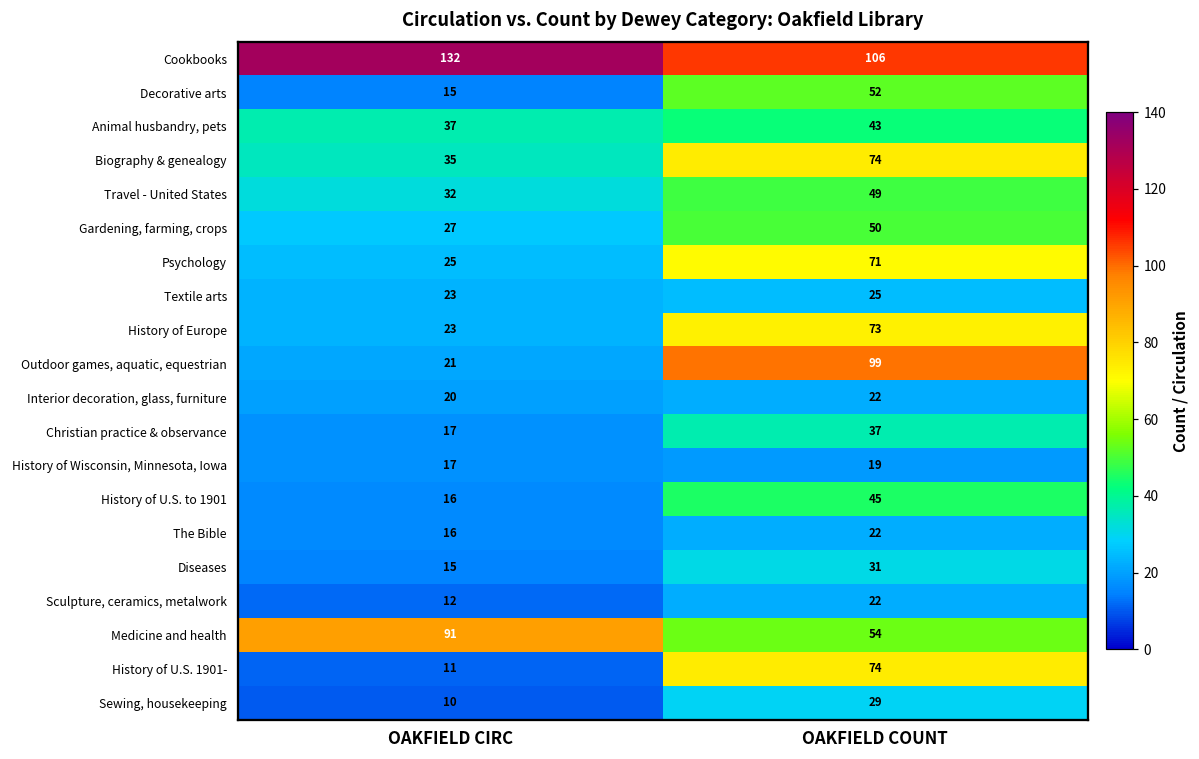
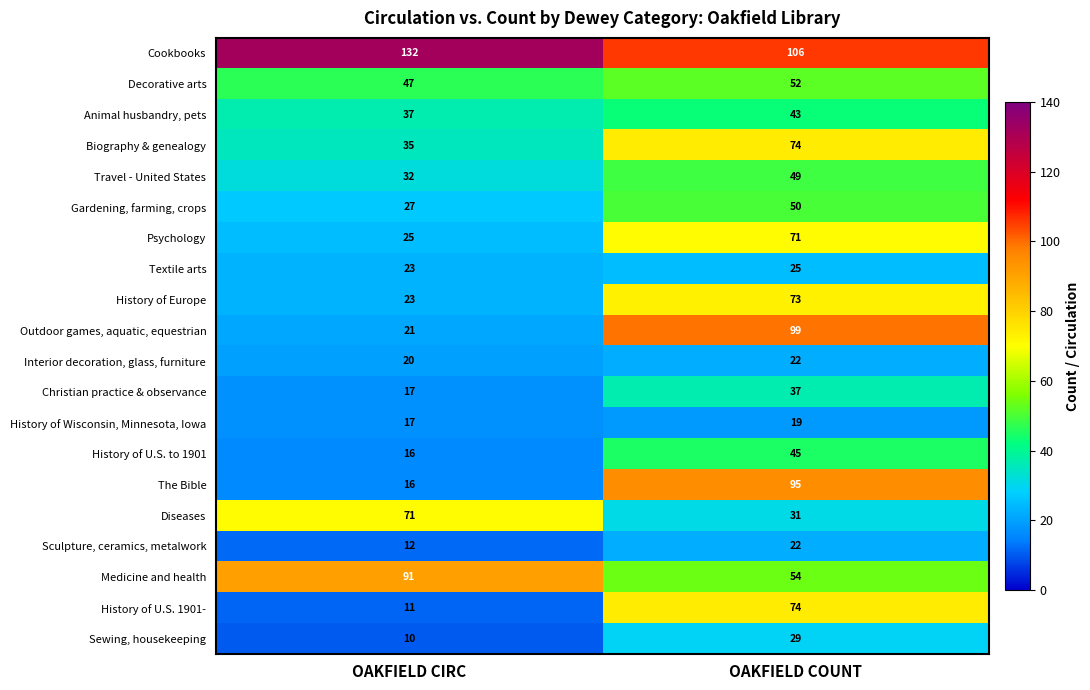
Decorative arts, OAKFIELD CIRC: 15 -> 47
The Bible, OAKFIELD COUNT: 22 -> 95
Diseases, OAKFIELD CIRC: 15 -> 71
